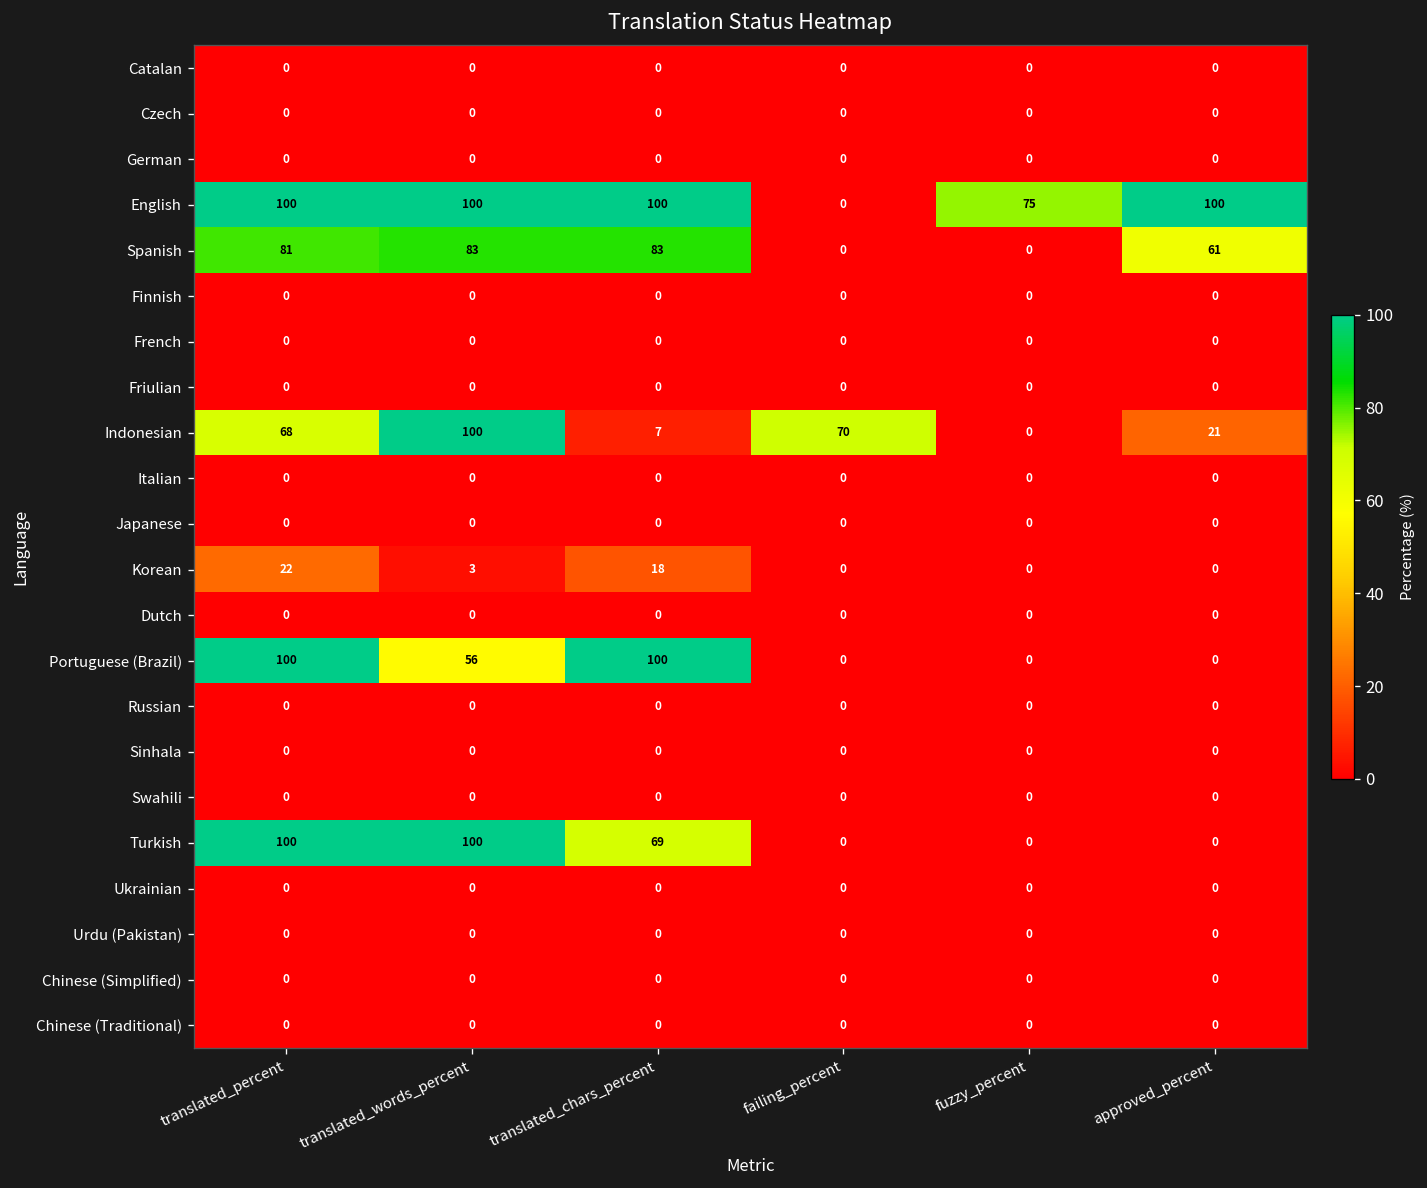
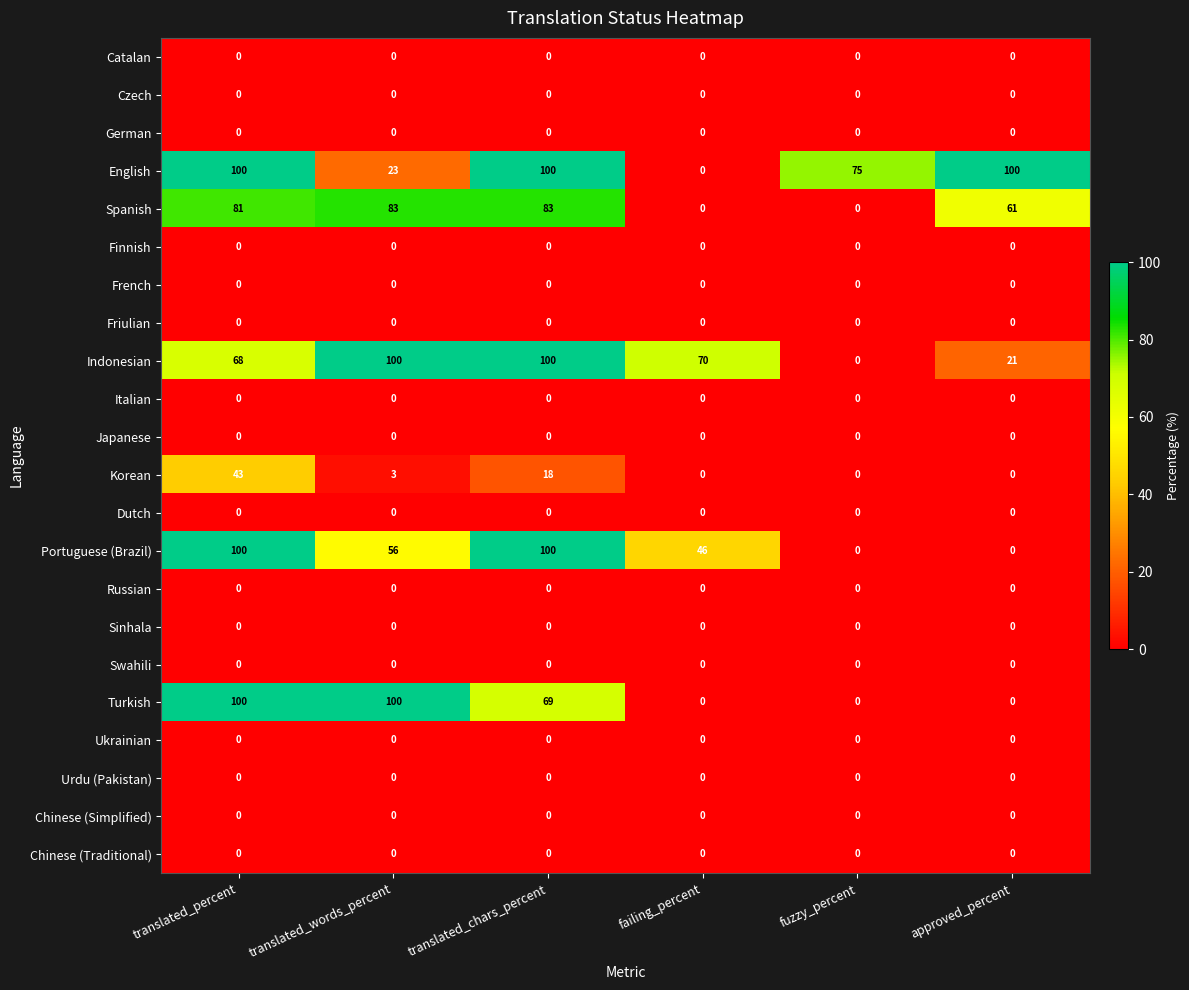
English, translated_words_percent: 100 -> 23
Indonesian, translated_chars_percent: 7 -> 100
Korean, translated_percent: 22 -> 43
Portuguese (Brazil), failing_percent: 0 -> 46
